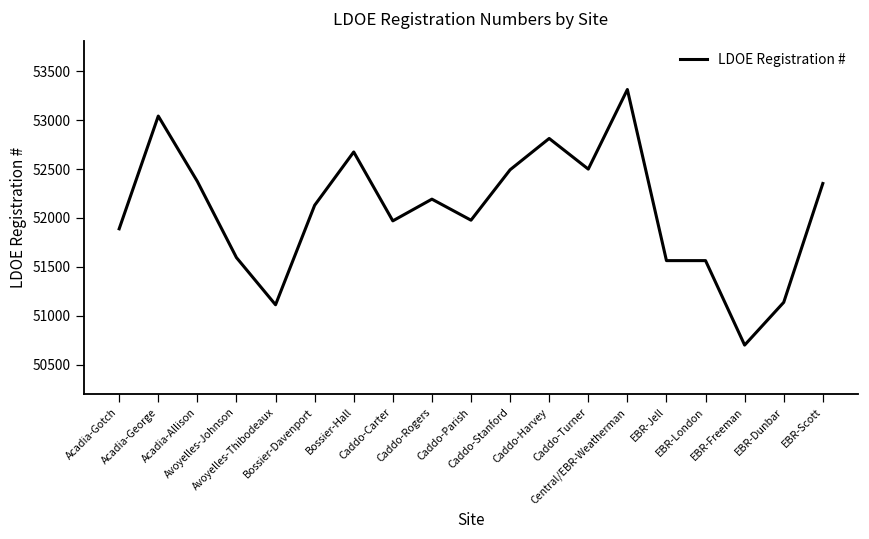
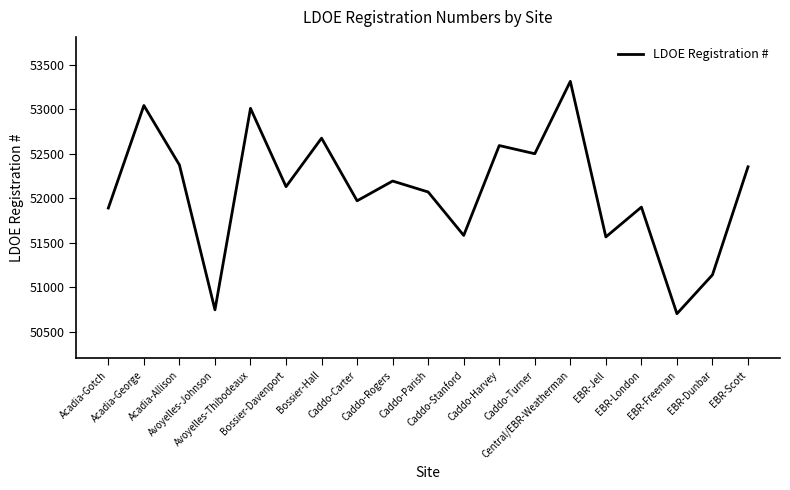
Avoyelles-Johnson: 51600 -> 50700
Avoyelles-Thibodeaux: 51100 -> 53000
Caddo-Parish: 52000 -> 52100
Caddo-Stanford: 52500 -> 51600
Caddo-Harvey: 52800 -> 52600
EBR-London: 51600 -> 51900
